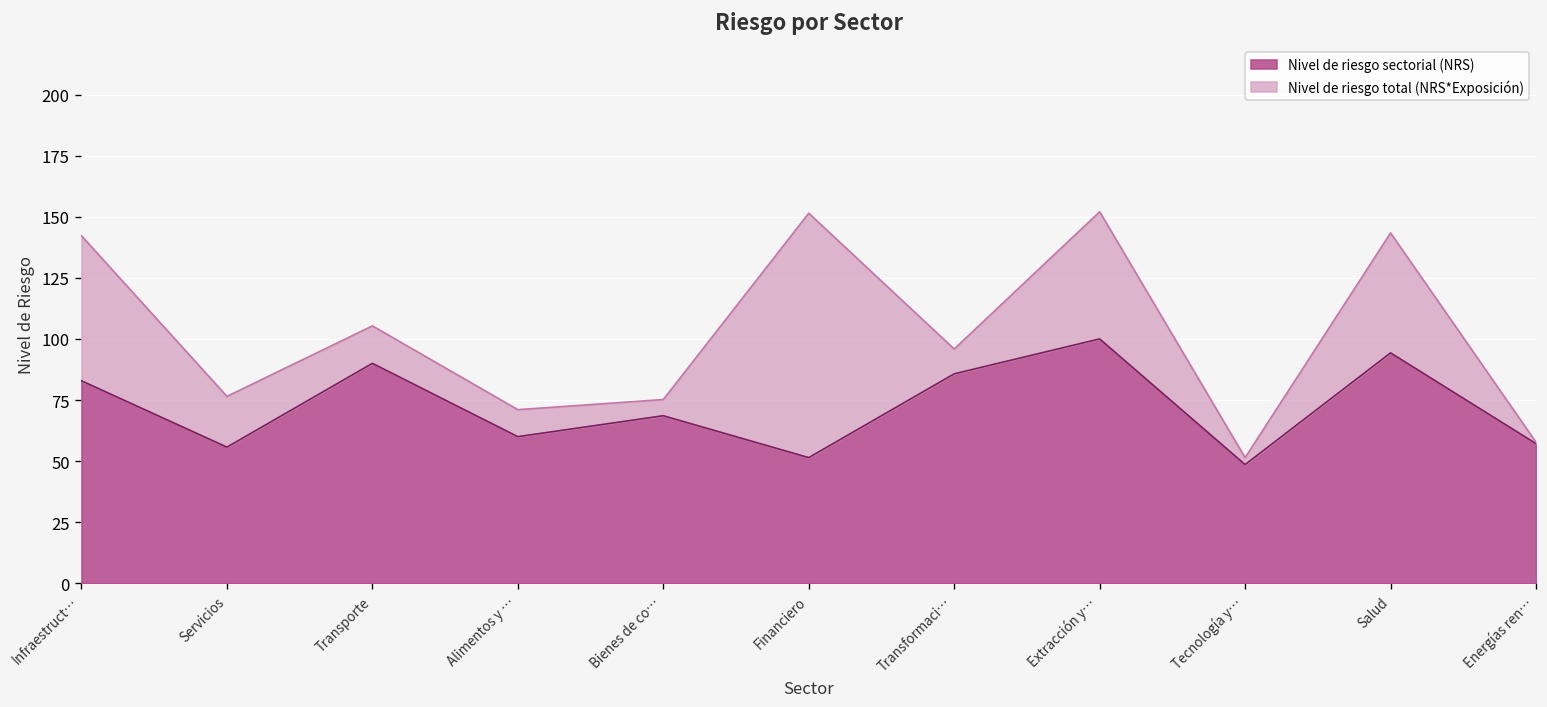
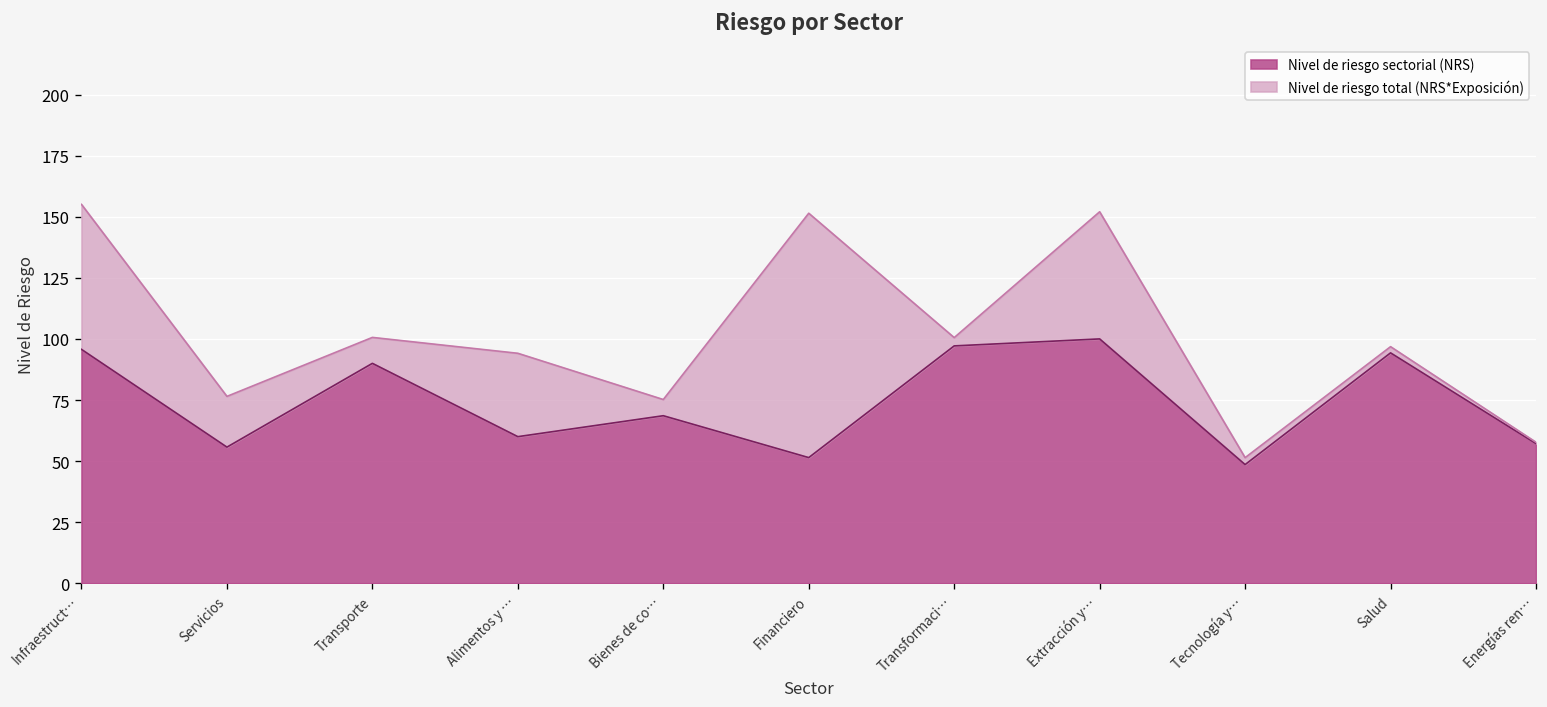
Nivel de riesgo sectorial (NRS), Infraestruct…: 83 -> 96
Nivel de riesgo total (NRS*Exposición), Transporte: 15 -> 11
Nivel de riesgo total (NRS*Exposición), Alimentos y …: 11 -> 34
Nivel de riesgo sectorial (NRS), Transformaci…: 86 -> 97
Nivel de riesgo total (NRS*Exposición), Transformaci…: 10 -> 3
Nivel de riesgo total (NRS*Exposición), Salud: 49 -> 3
